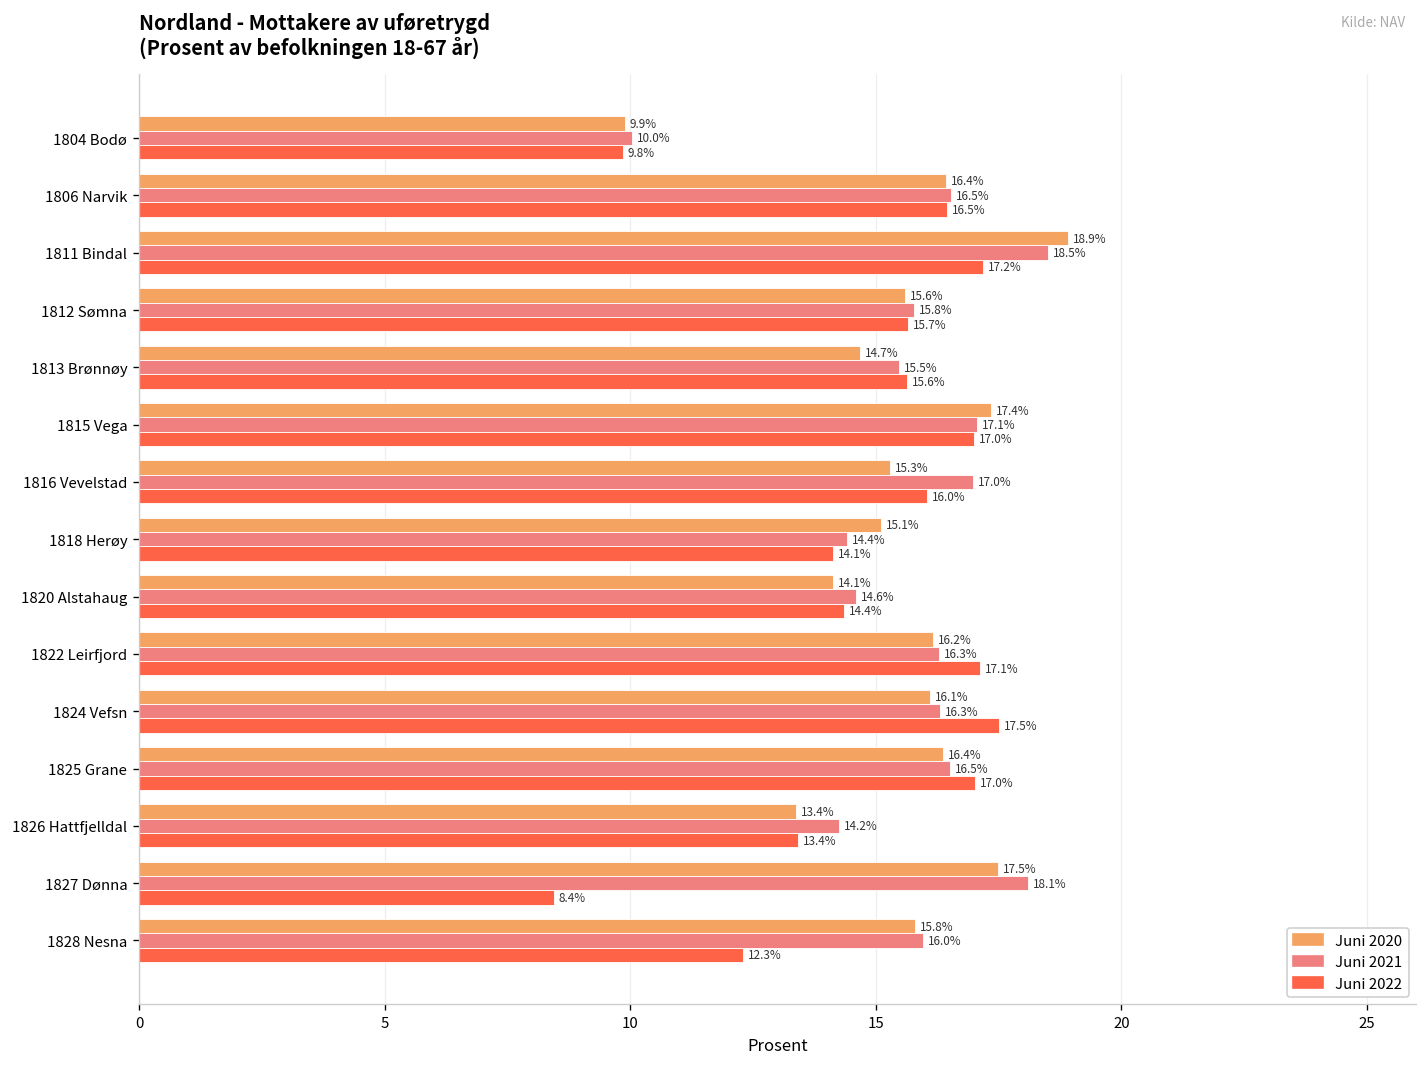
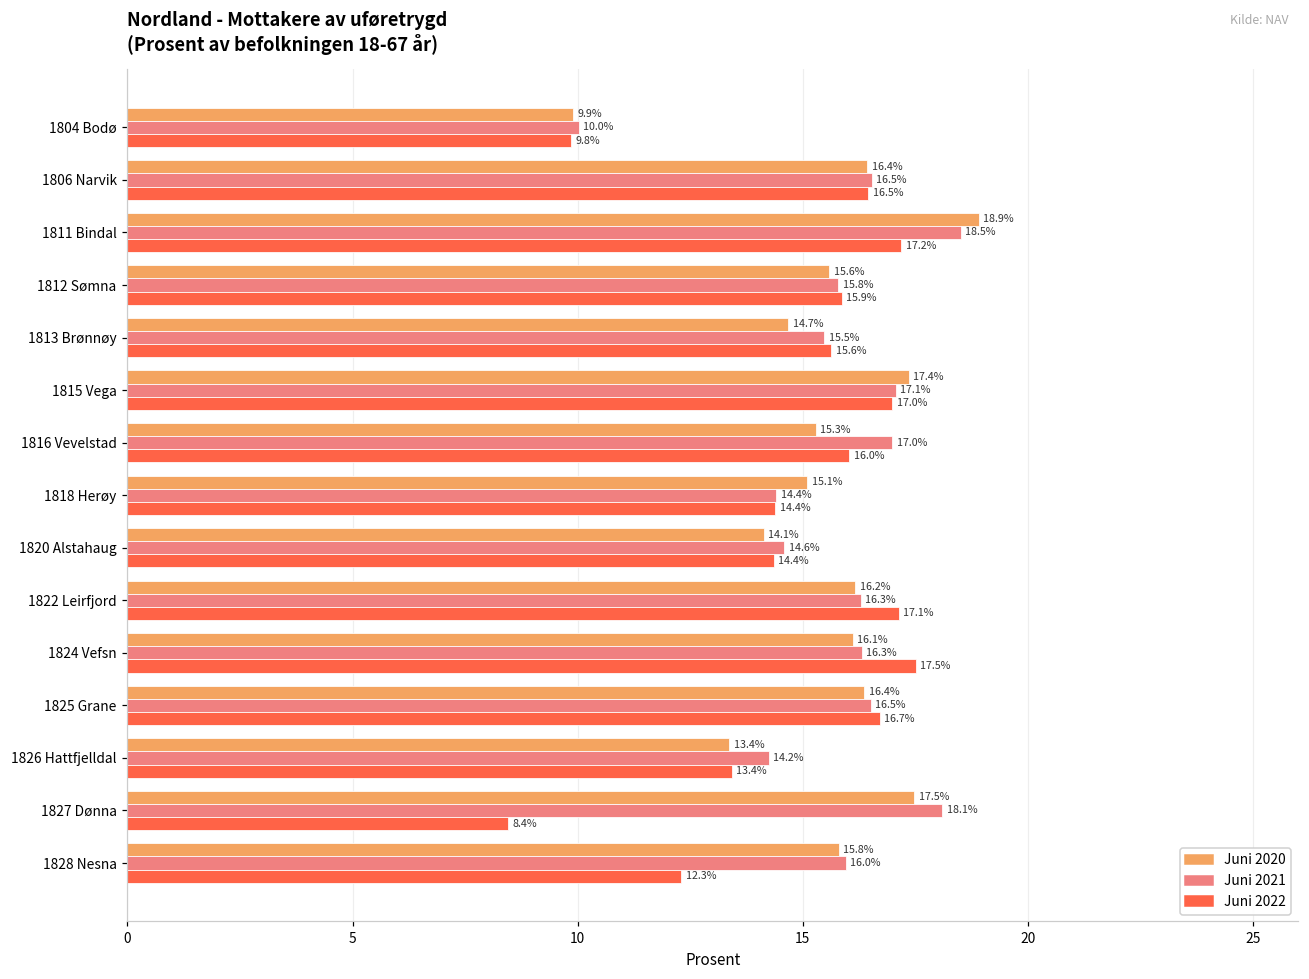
Juni 2022, 1812 Sømna: 15.7% -> 15.9%
Juni 2022, 1818 Herøy: 14.1% -> 14.4%
Juni 2022, 1825 Grane: 17.0% -> 16.7%
